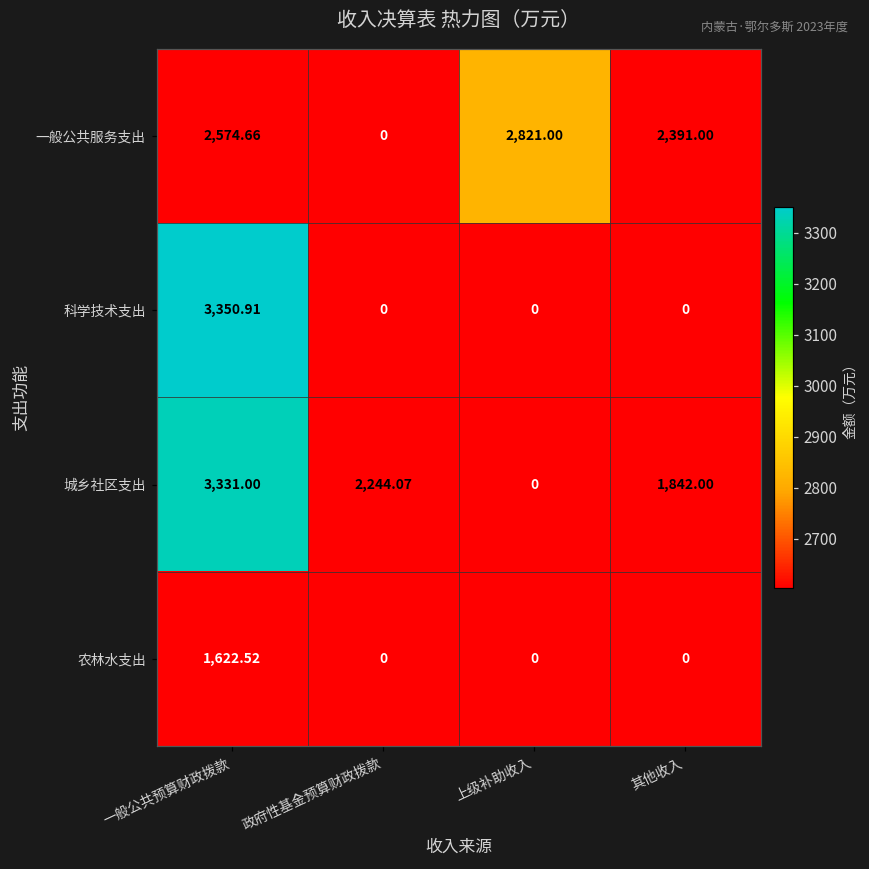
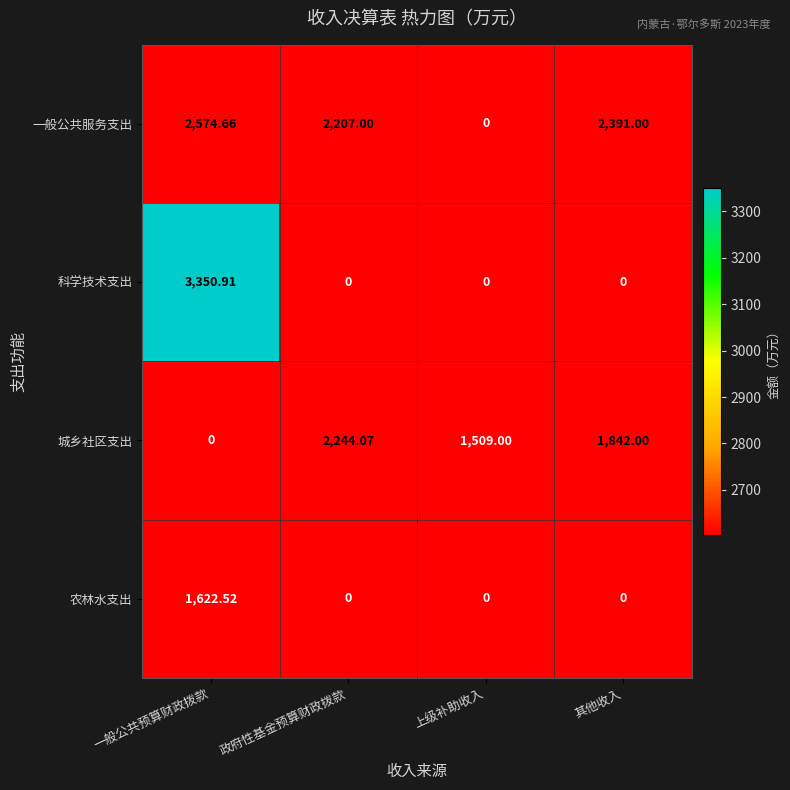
一般公共服务支出, 政府性基金预算财政拨款: 0 -> 2,207.00
一般公共服务支出, 上级补助收入: 2,821.00 -> 0
城乡社区支出, 一般公共预算财政拨款: 3,331.00 -> 0
城乡社区支出, 上级补助收入: 0 -> 1,509.00
